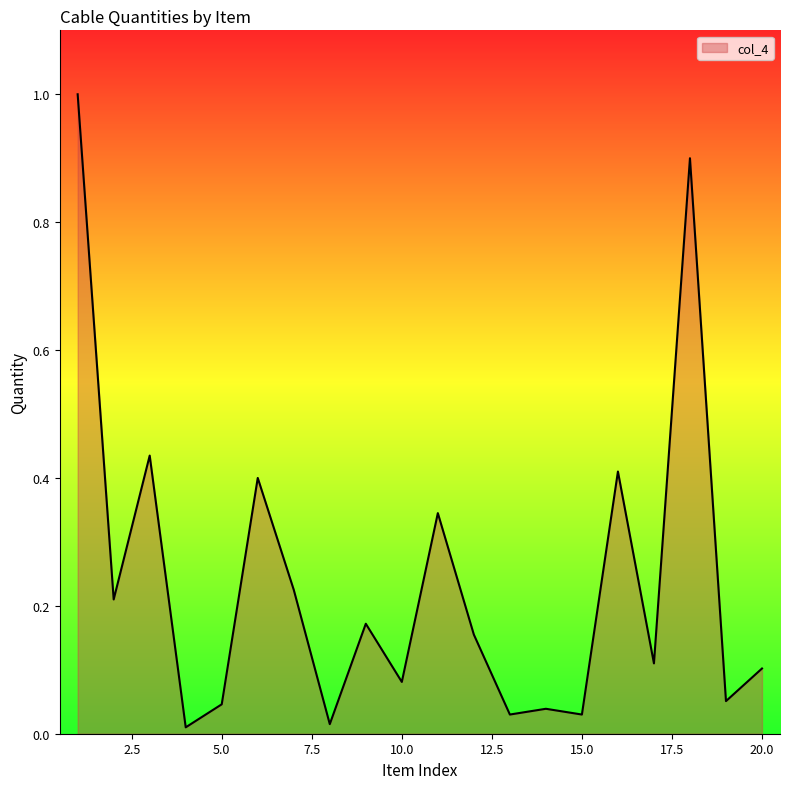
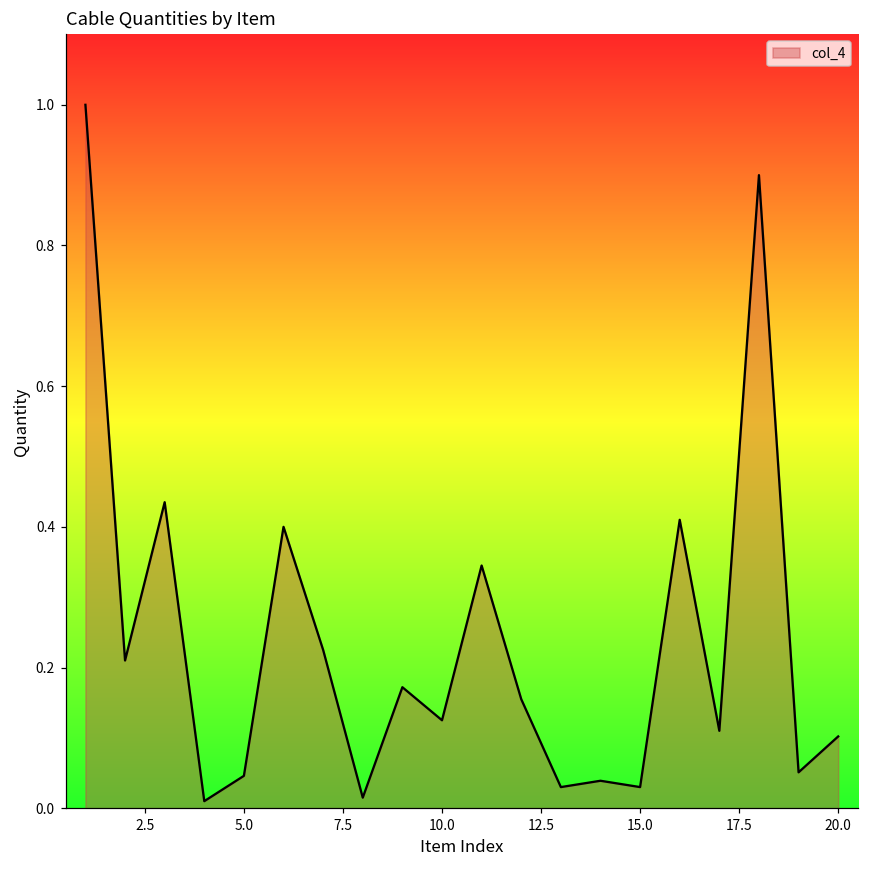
10.0: 0.08 -> 0.13
